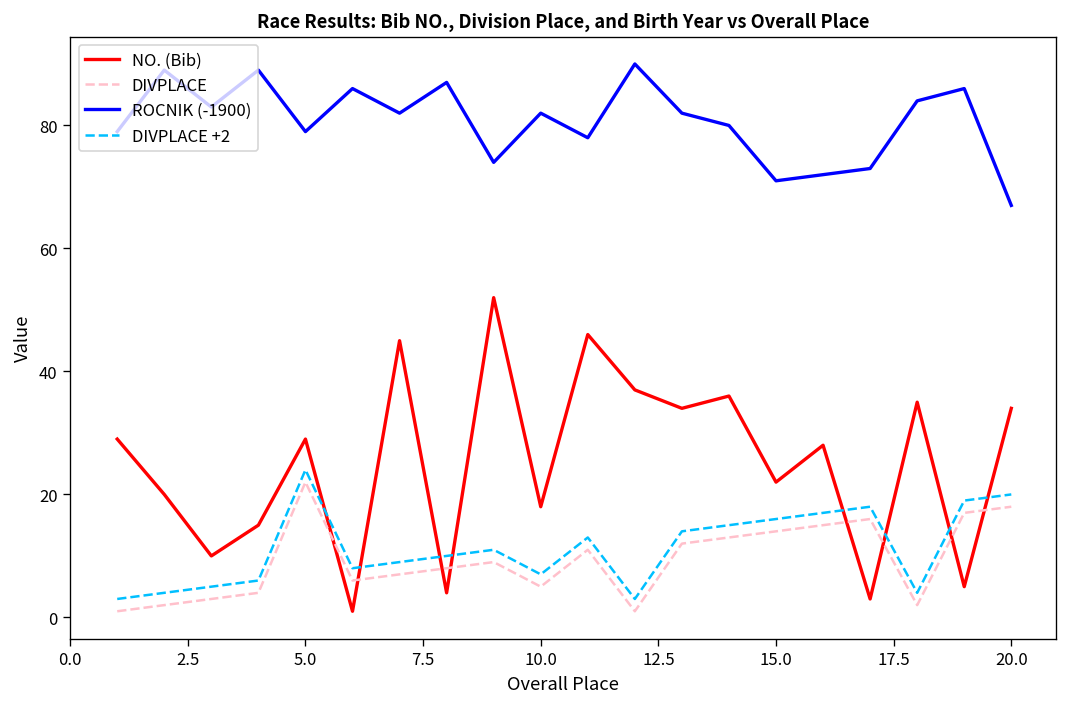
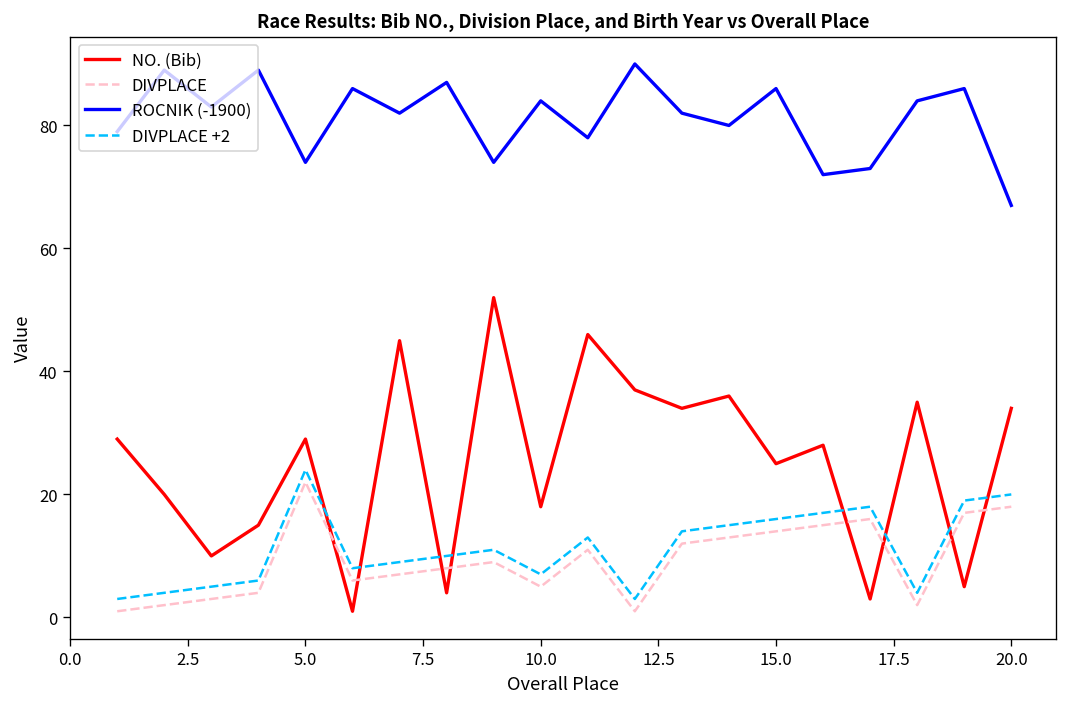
ROCNIK (-1900), 5.0: 79 -> 74
ROCNIK (-1900), 10.0: 82 -> 84
NO. (Bib), 15.0: 22 -> 25
ROCNIK (-1900), 15.0: 71 -> 86
